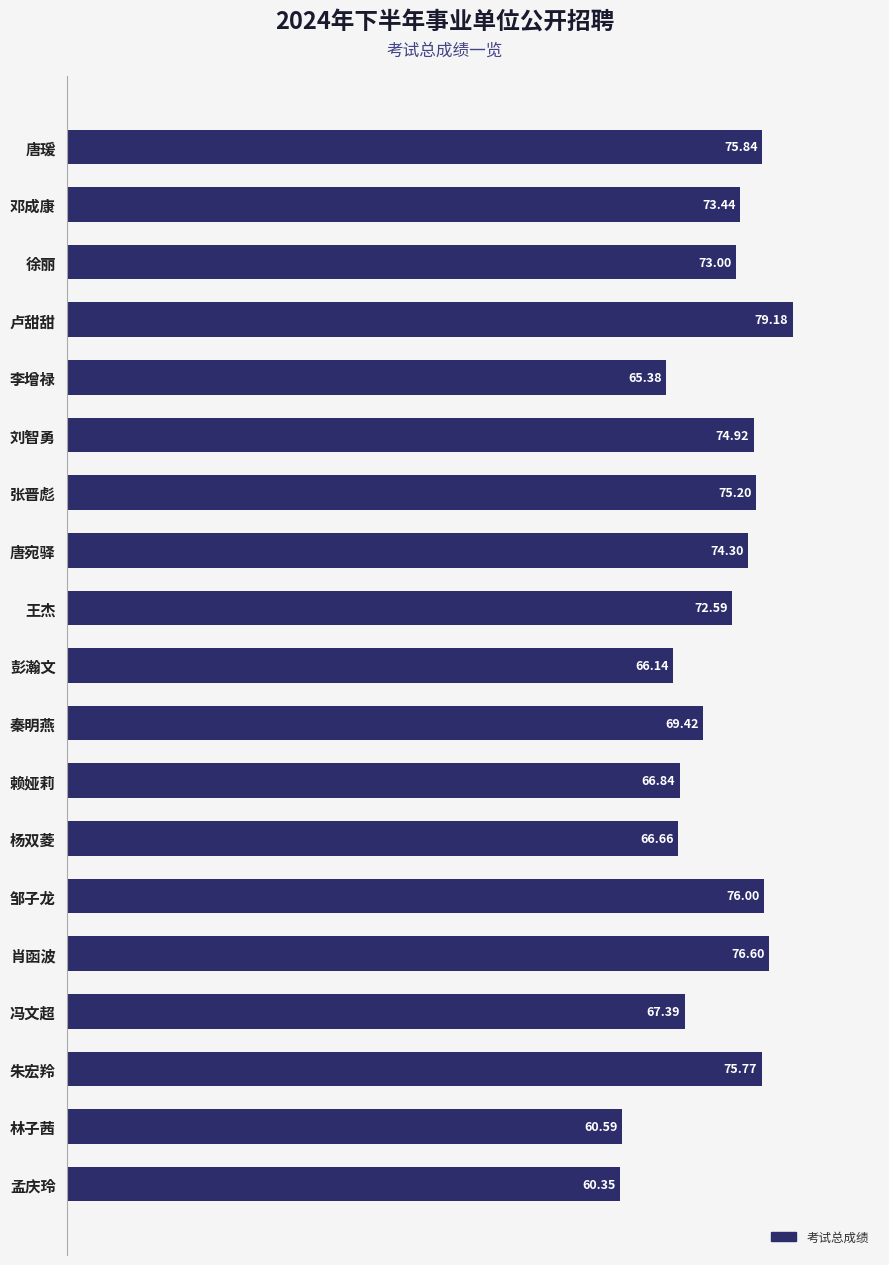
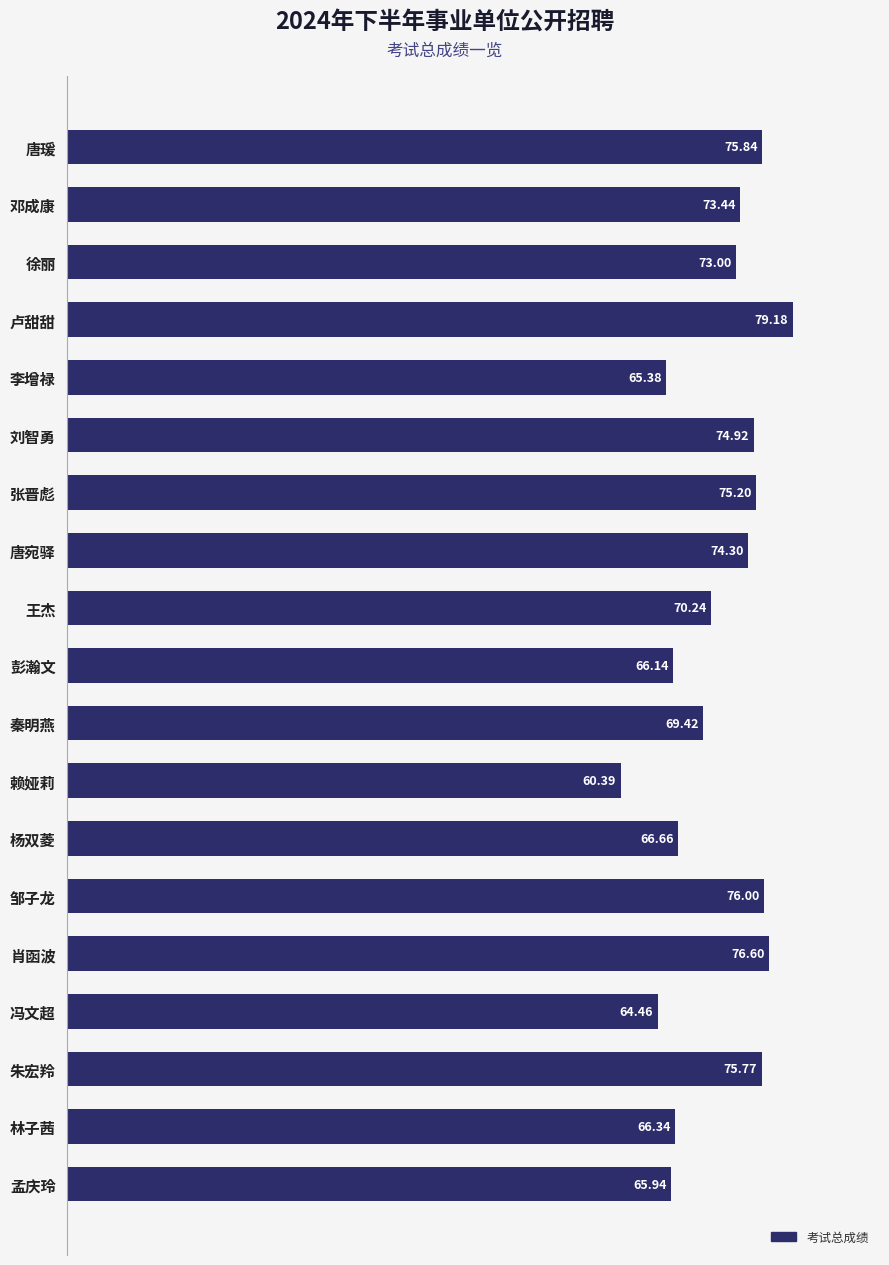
王杰: 72.59 -> 70.24
赖娅莉: 66.84 -> 60.39
冯文超: 67.39 -> 64.46
林子茜: 60.59 -> 66.34
孟庆玲: 60.35 -> 65.94
